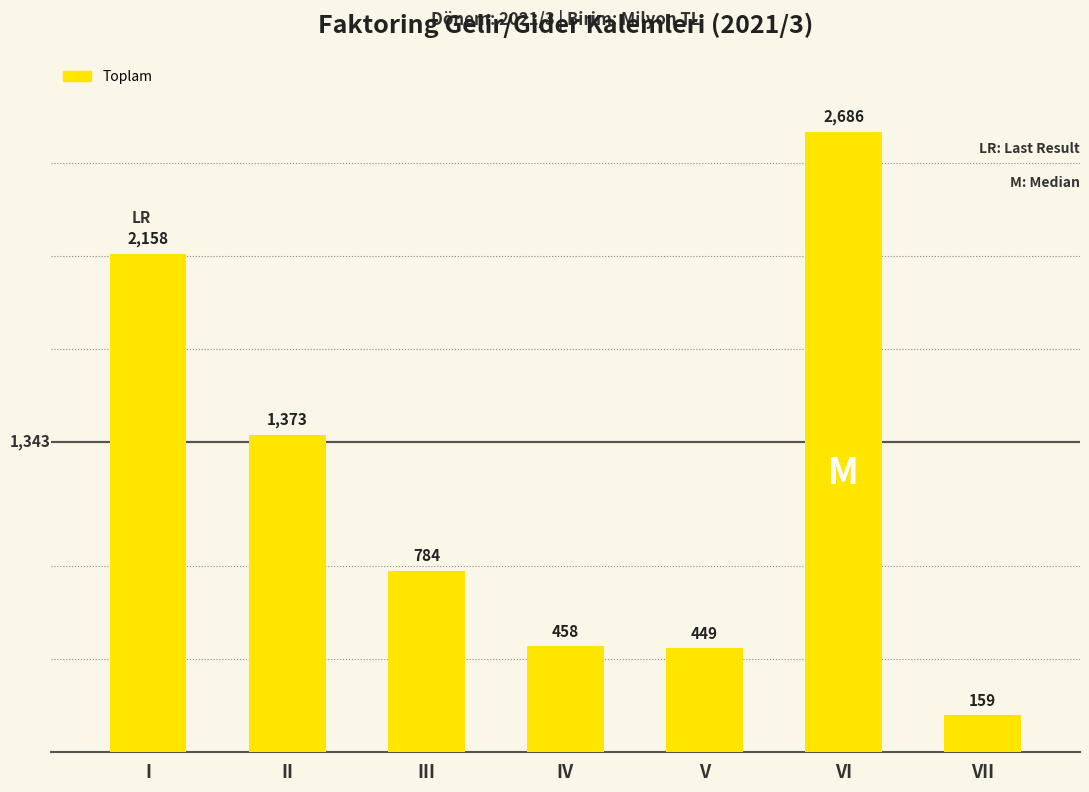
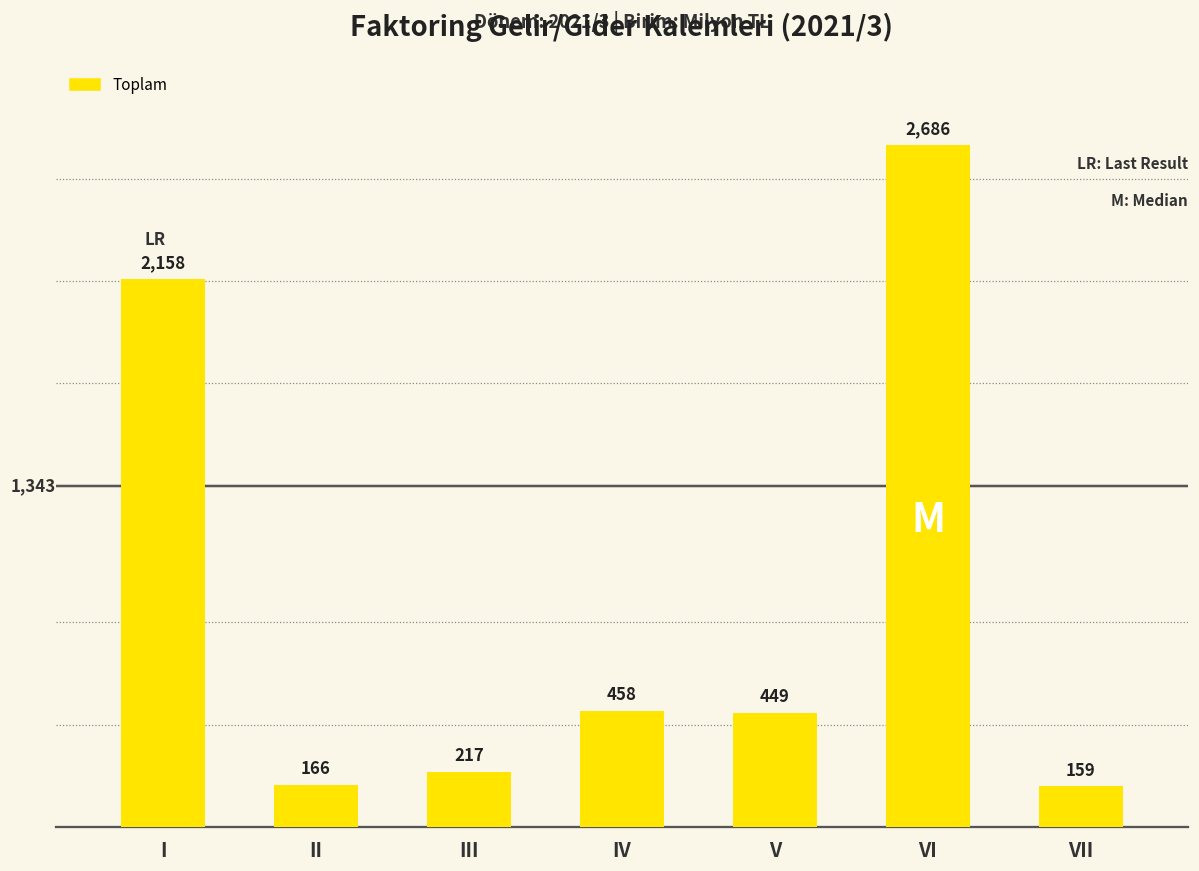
II: 1,373 -> 166
III: 784 -> 217
